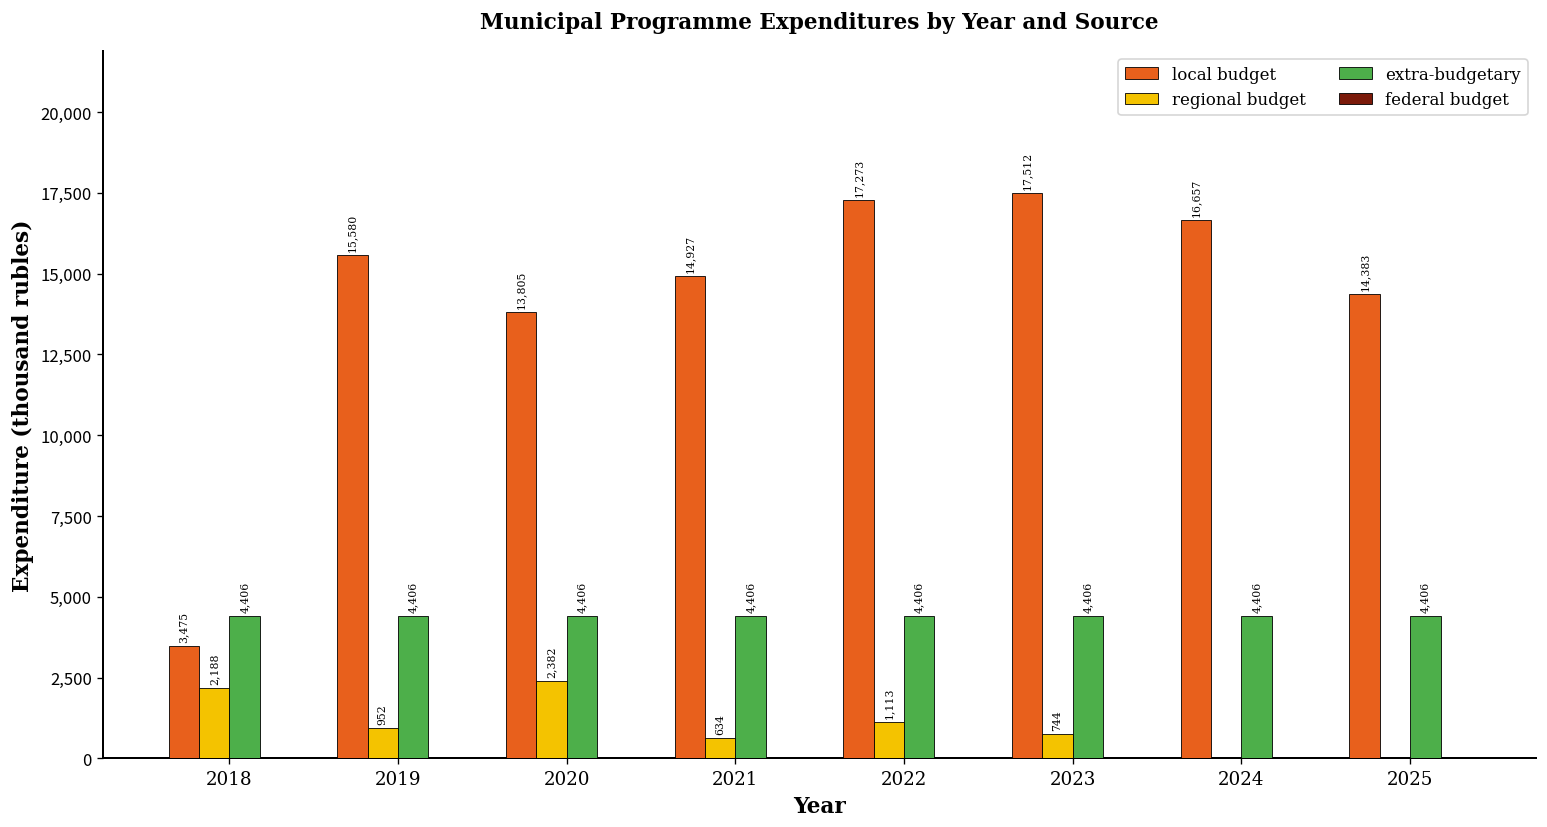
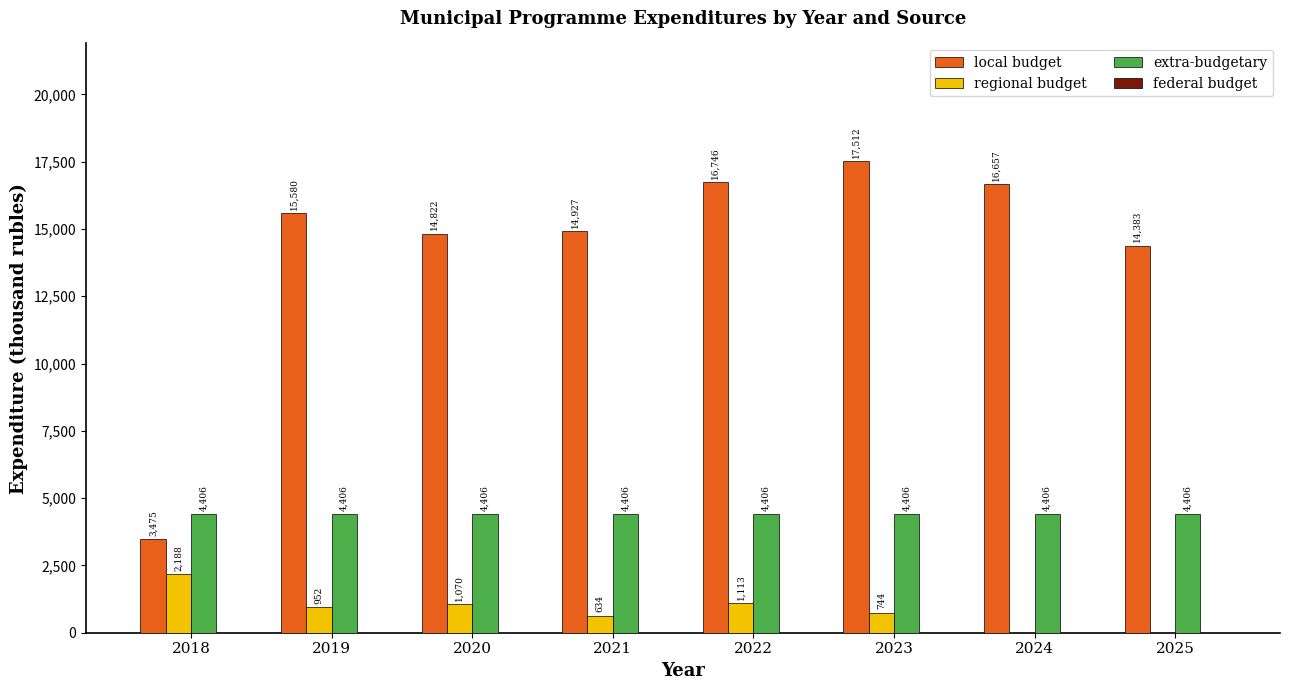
local budget, 2020: 13,805 -> 14,822
regional budget, 2020: 2,382 -> 1,070
local budget, 2022: 17,273 -> 16,746
